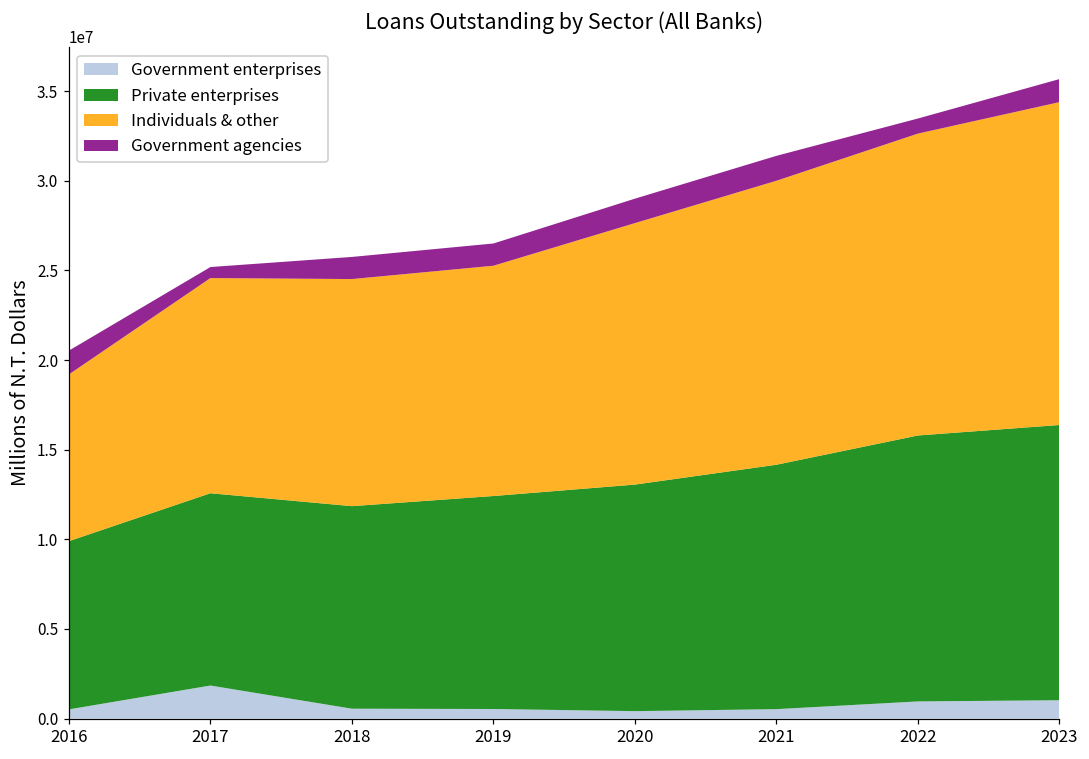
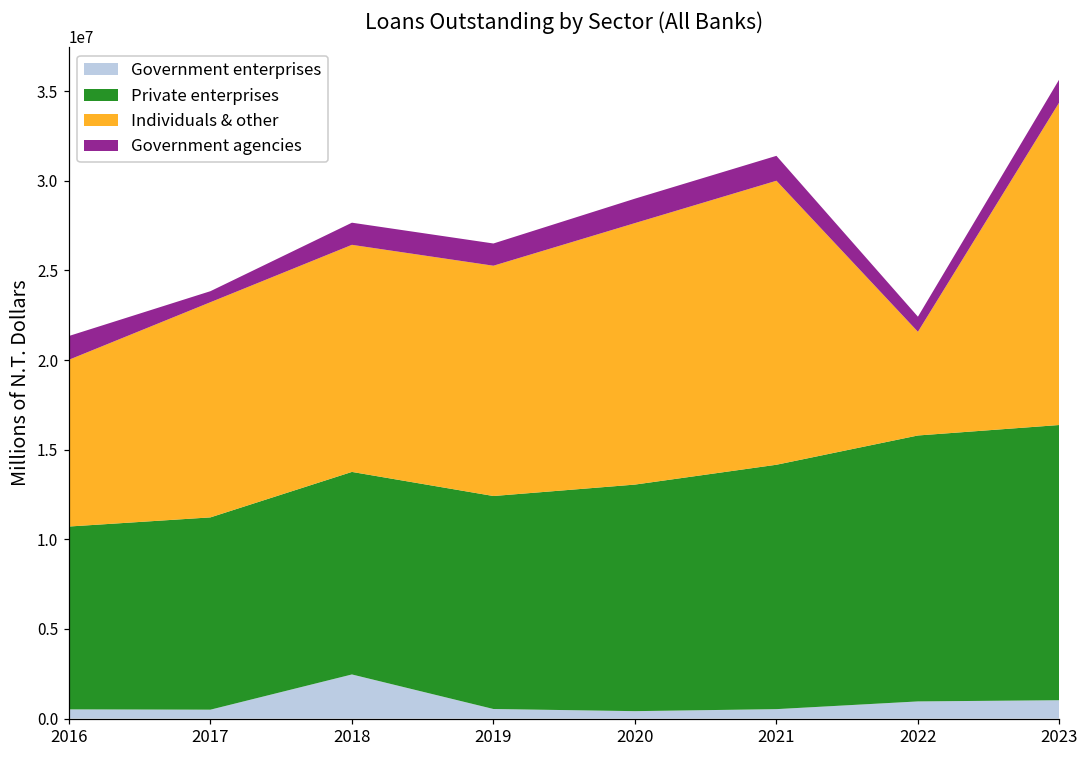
Private enterprises, 2016: 9400000 -> 10200000
Government enterprises, 2017: 1800000 -> 500000
Government enterprises, 2018: 600000 -> 2500000
Individuals & other, 2022: 16800000 -> 5800000
